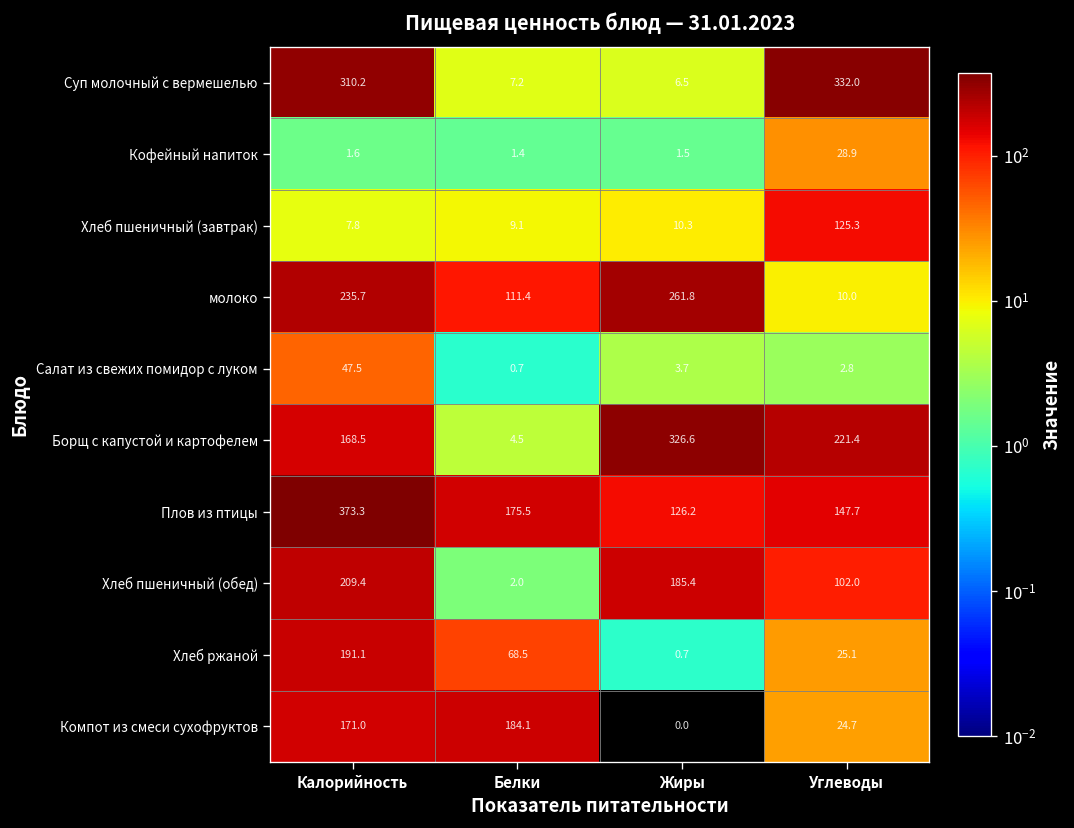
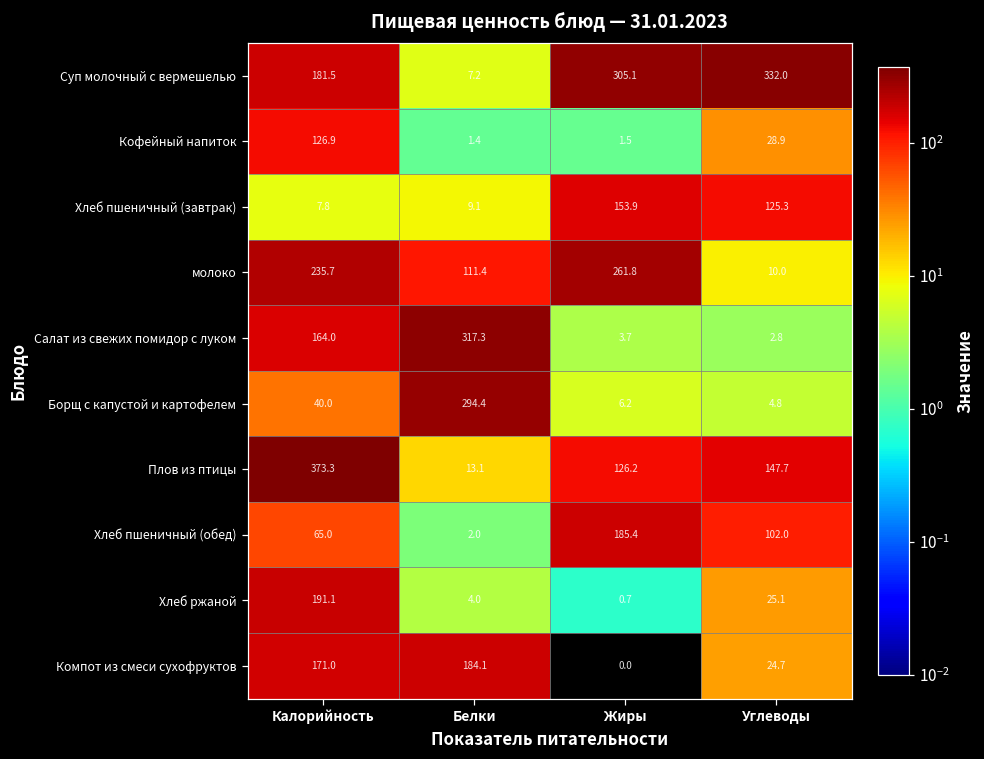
Суп молочный с вермешелью, Калорийность: 310.2 -> 181.5
Суп молочный с вермешелью, Жиры: 6.5 -> 305.1
Кофейный напиток, Калорийность: 1.6 -> 126.9
Хлеб пшеничный (завтрак), Жиры: 10.3 -> 153.9
Салат из свежих помидор с луком, Калорийность: 47.5 -> 164.0
Салат из свежих помидор с луком, Белки: 0.7 -> 317.3
Борщ с капустой и картофелем, Калорийность: 168.5 -> 40.0
Борщ с капустой и картофелем, Белки: 4.5 -> 294.4
Борщ с капустой и картофелем, Жиры: 326.6 -> 6.2
Борщ с капустой и картофелем, Углеводы: 221.4 -> 4.8
Плов из птицы, Белки: 175.5 -> 13.1
Хлеб пшеничный (обед), Калорийность: 209.4 -> 65.0
Хлеб ржаной, Белки: 68.5 -> 4.0
